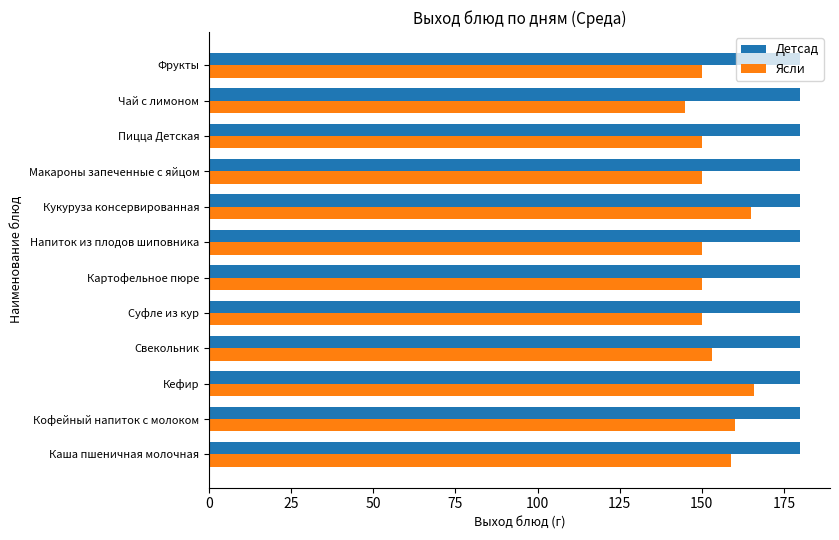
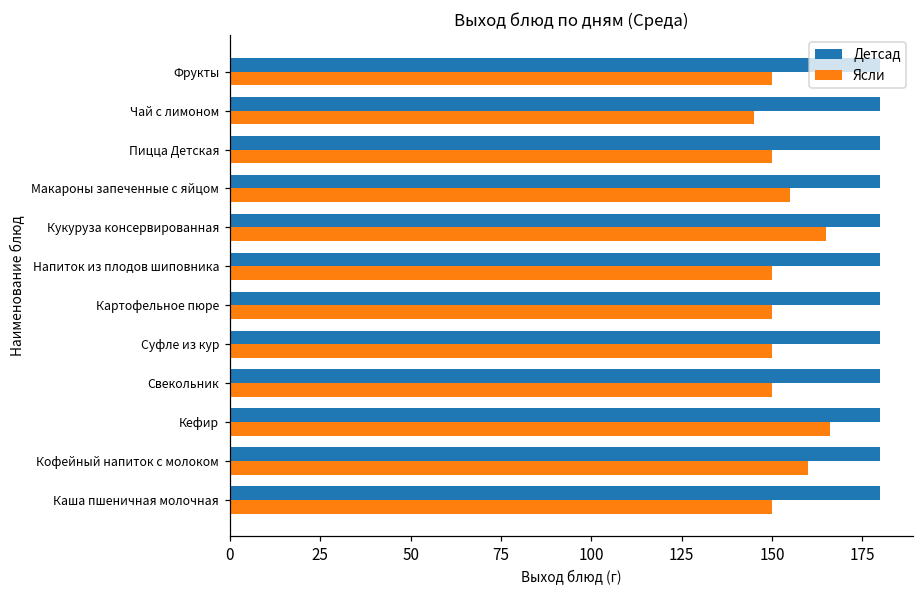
Ясли, Макароны запеченные с яйцом: 150 -> 155
Ясли, Свекольник: 153 -> 150
Ясли, Каша пшеничная молочная: 159 -> 150
